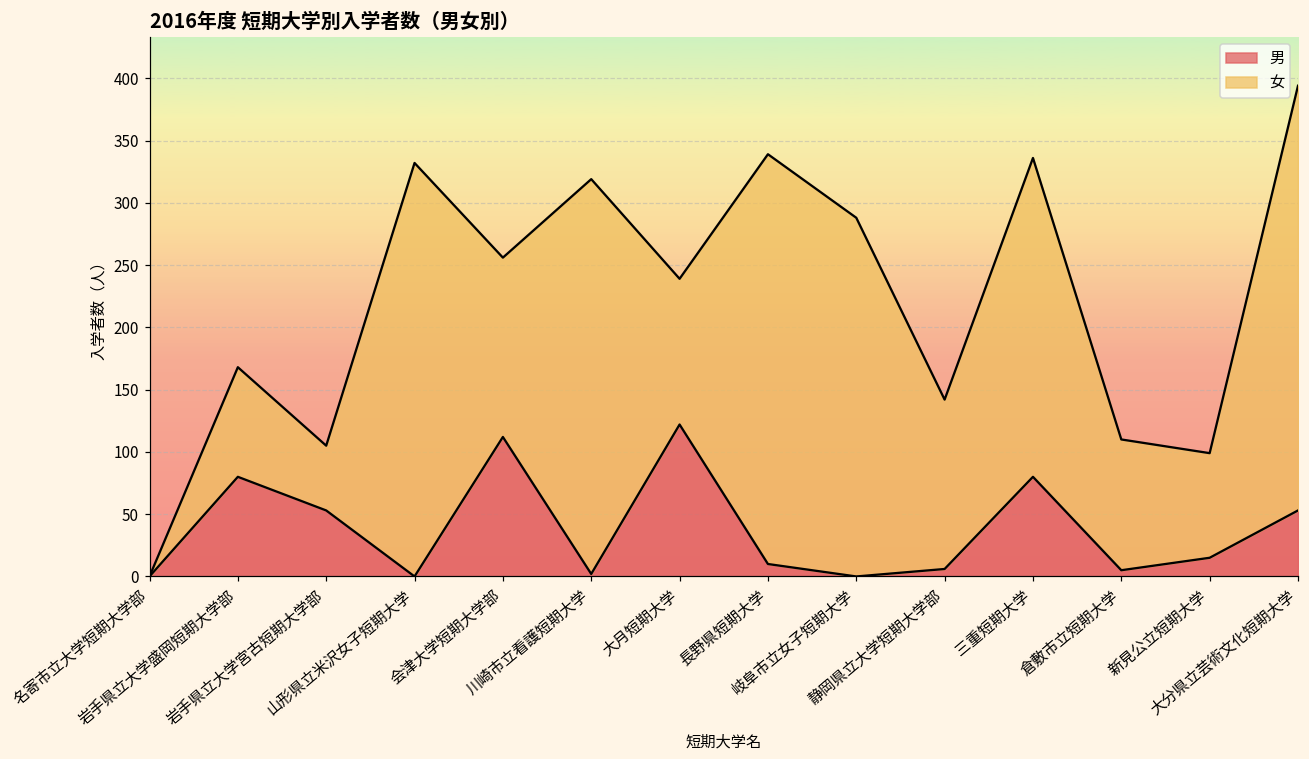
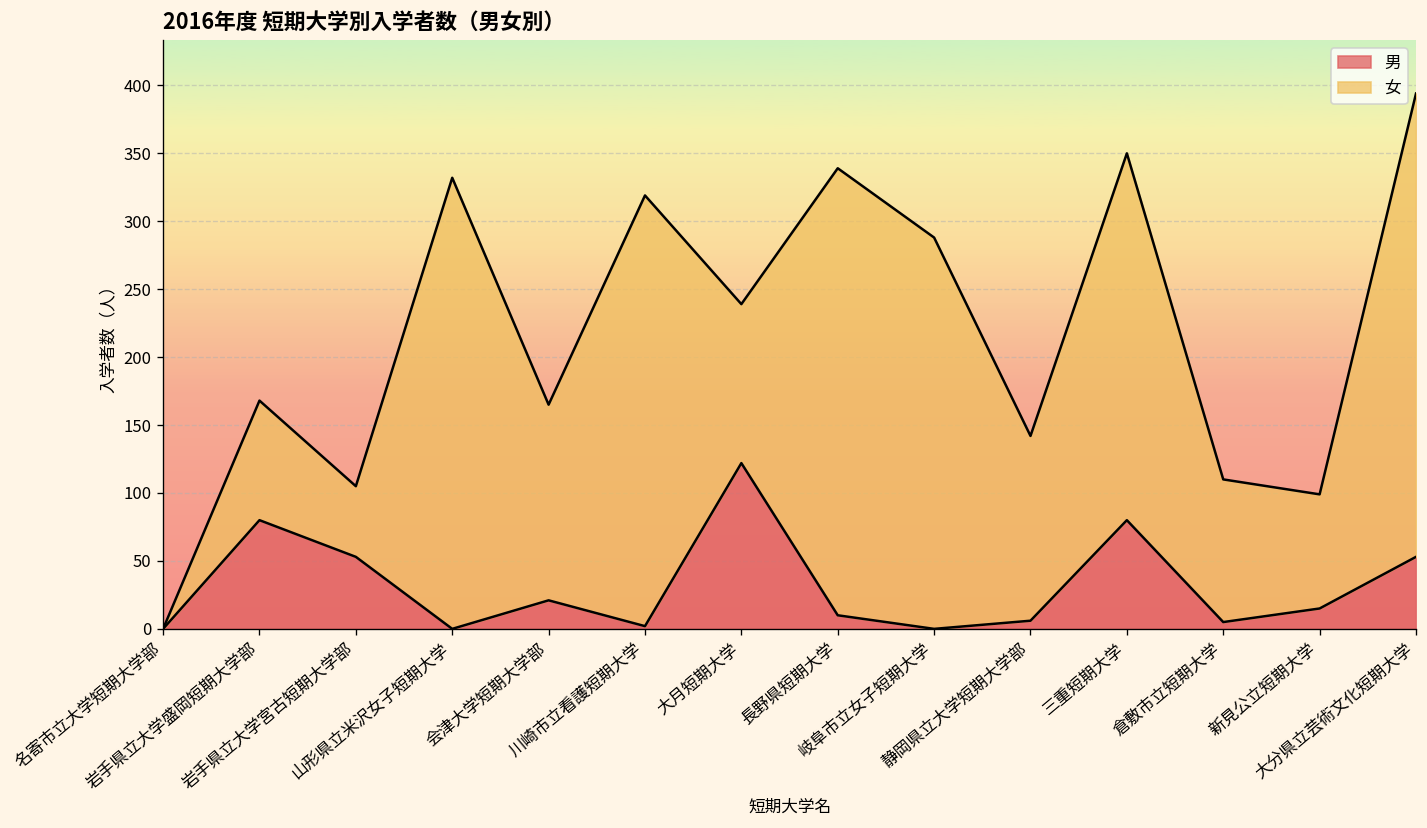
男, 会津大学短期大学部: 112 -> 21
女, 三重短期大学: 256 -> 270
